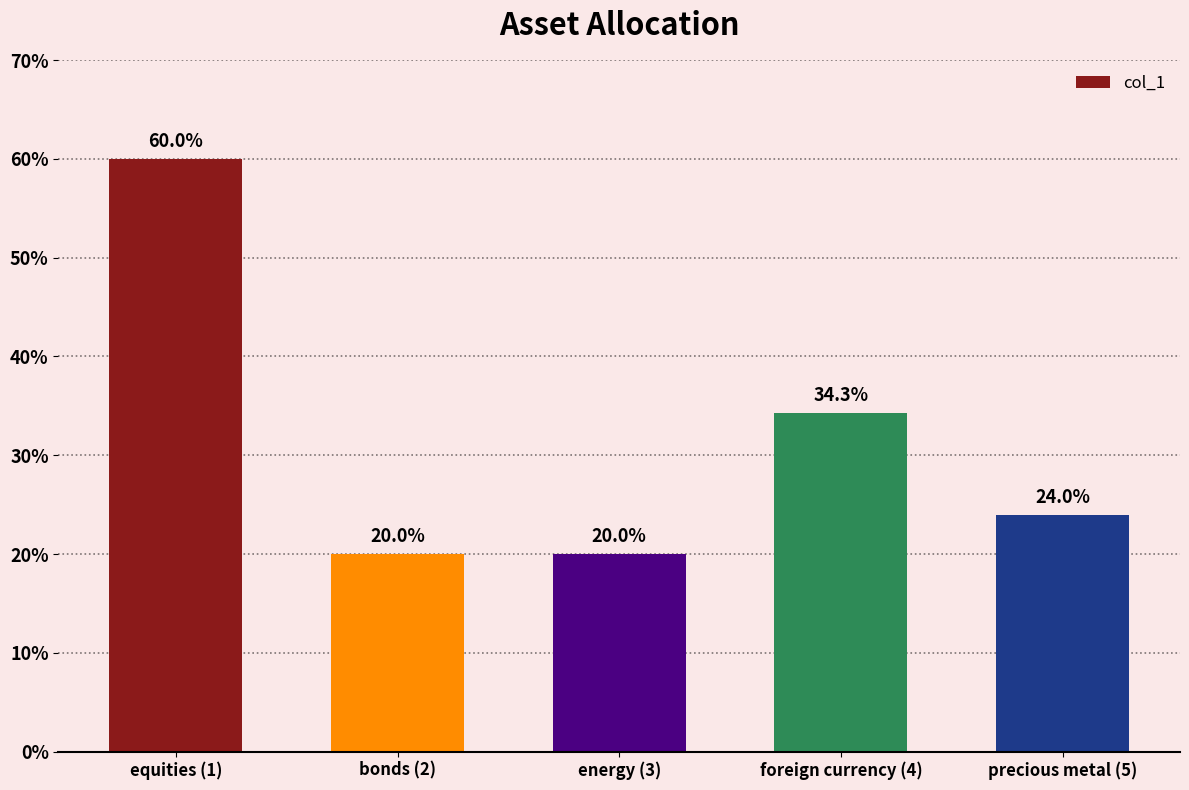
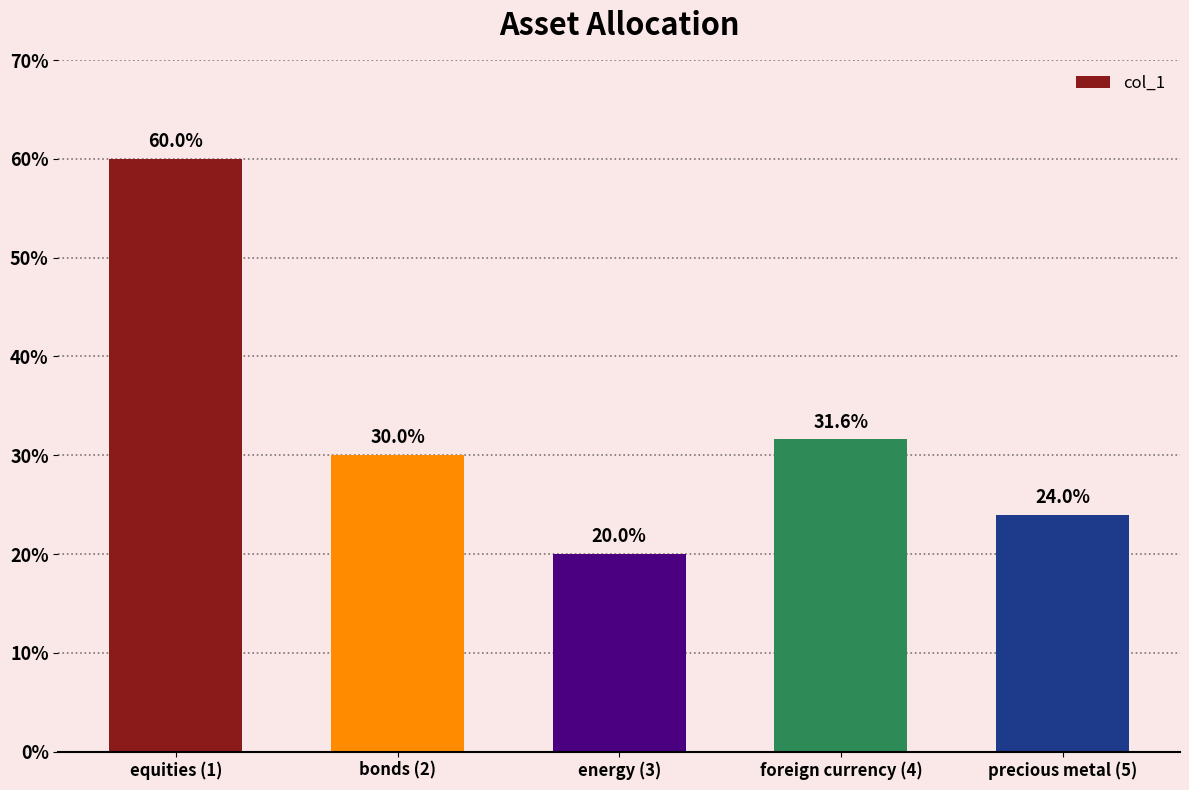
bonds (2): 20.0% -> 30.0%
foreign currency (4): 34.3% -> 31.6%
